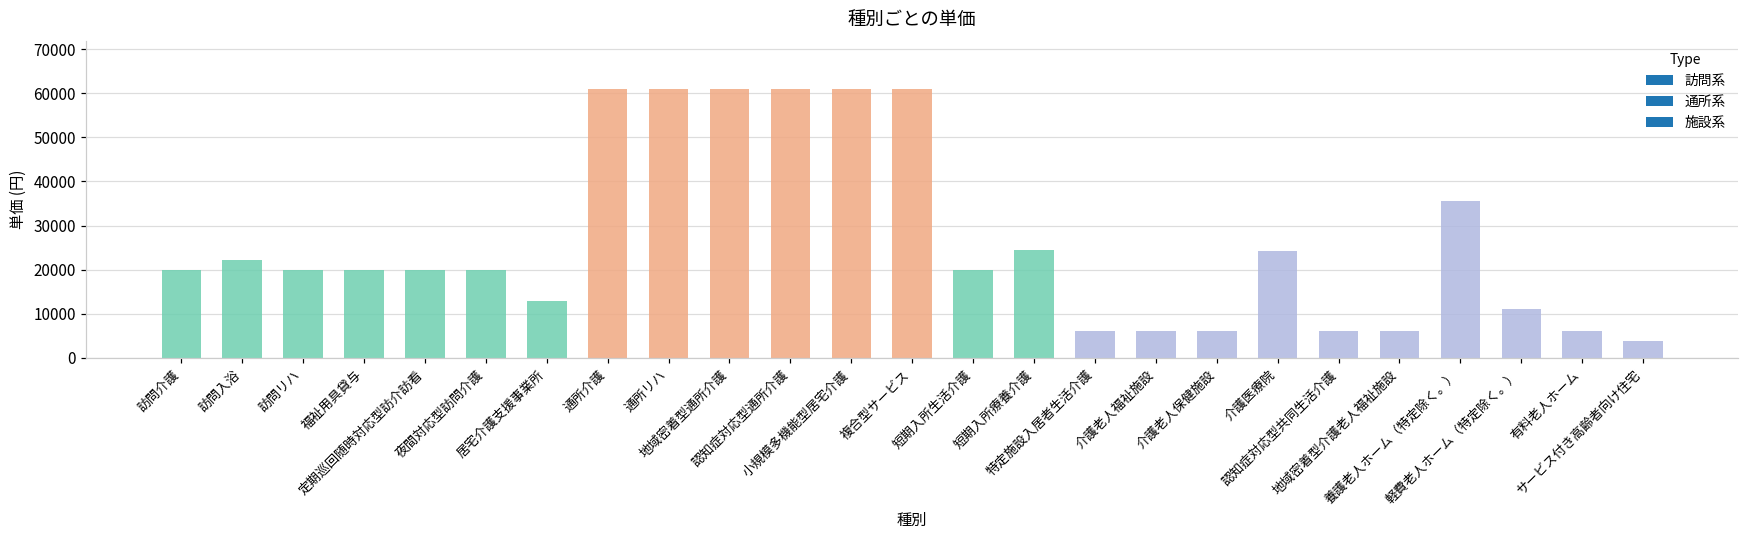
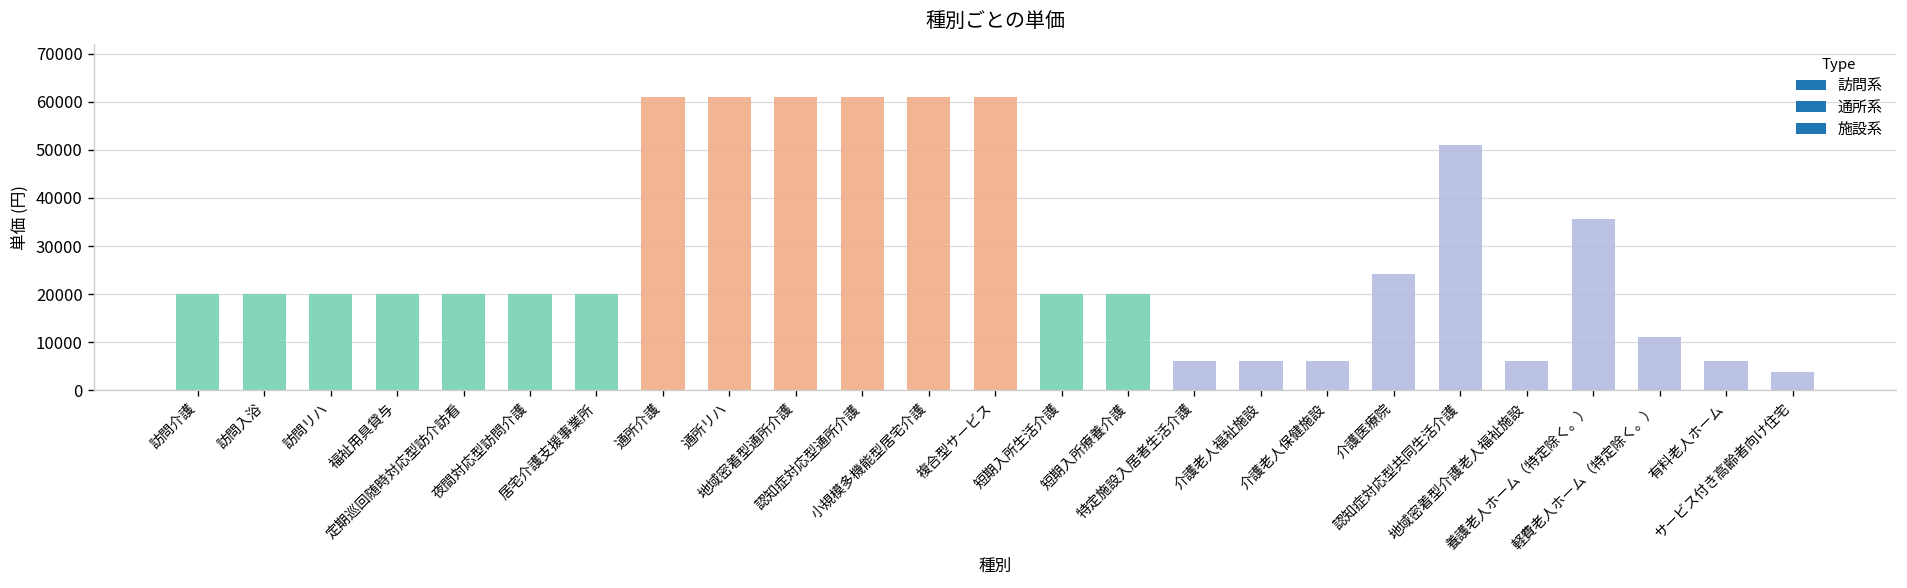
訪問入浴: 22000 -> 20000
居宅介護支援事業所: 13000 -> 20000
短期入所療養介護: 24000 -> 20000
認知症対応型共同生活介護: 6000 -> 51000
